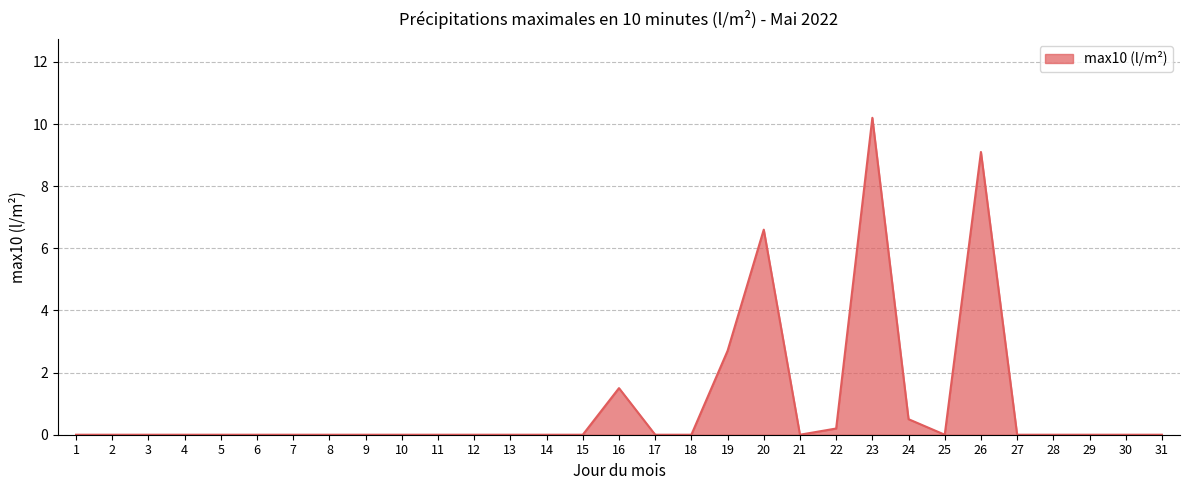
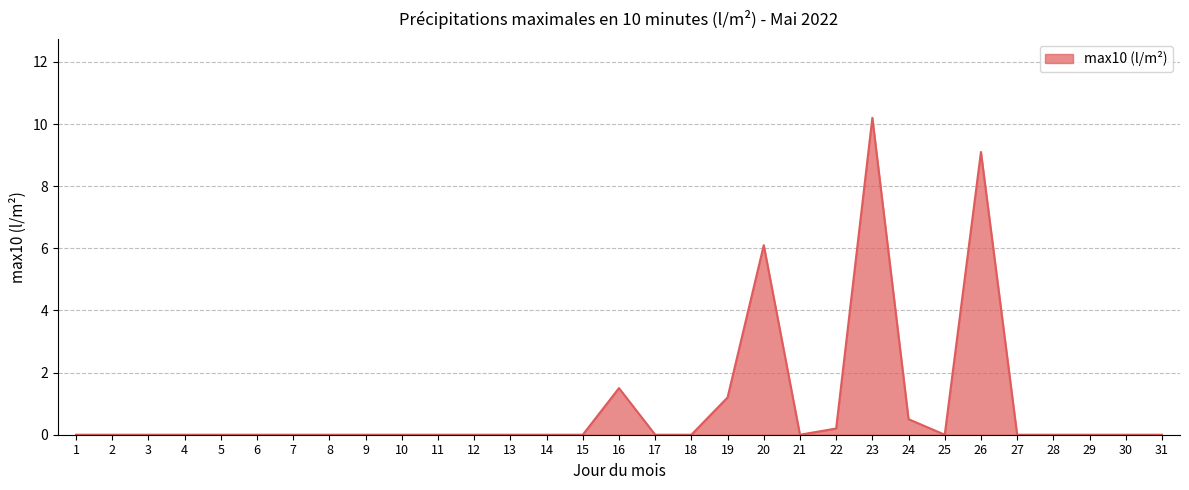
19: 2.7 -> 1.2
20: 6.6 -> 6.1
